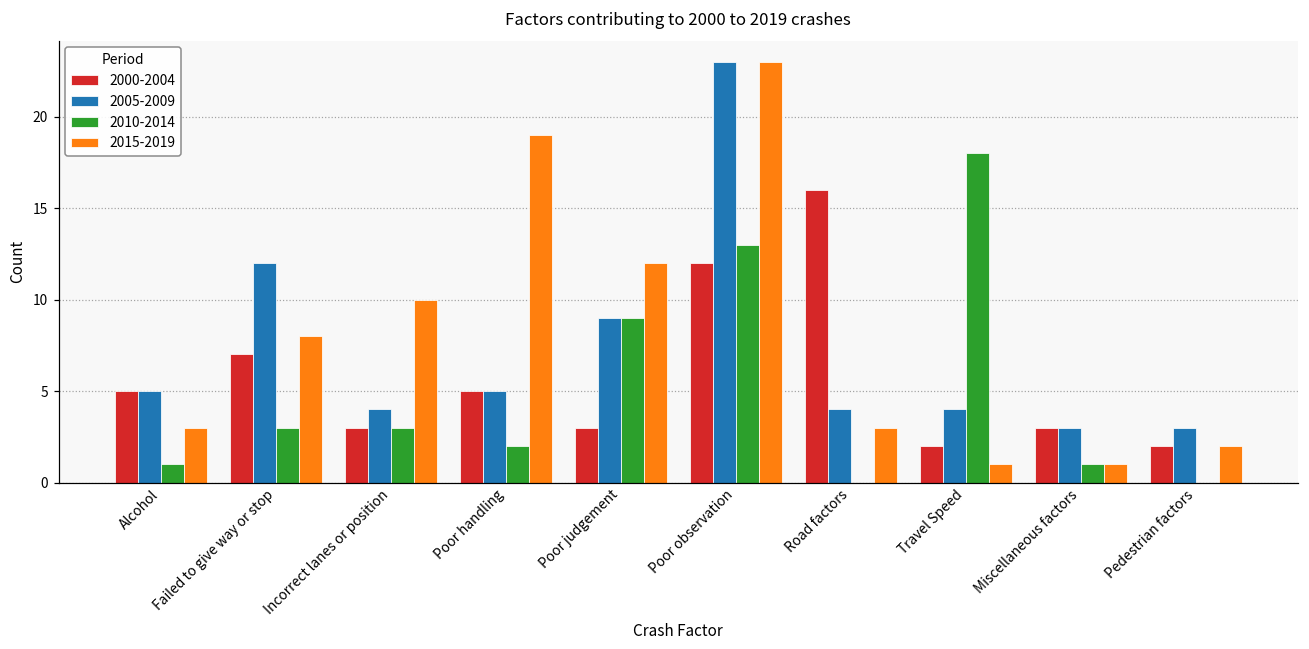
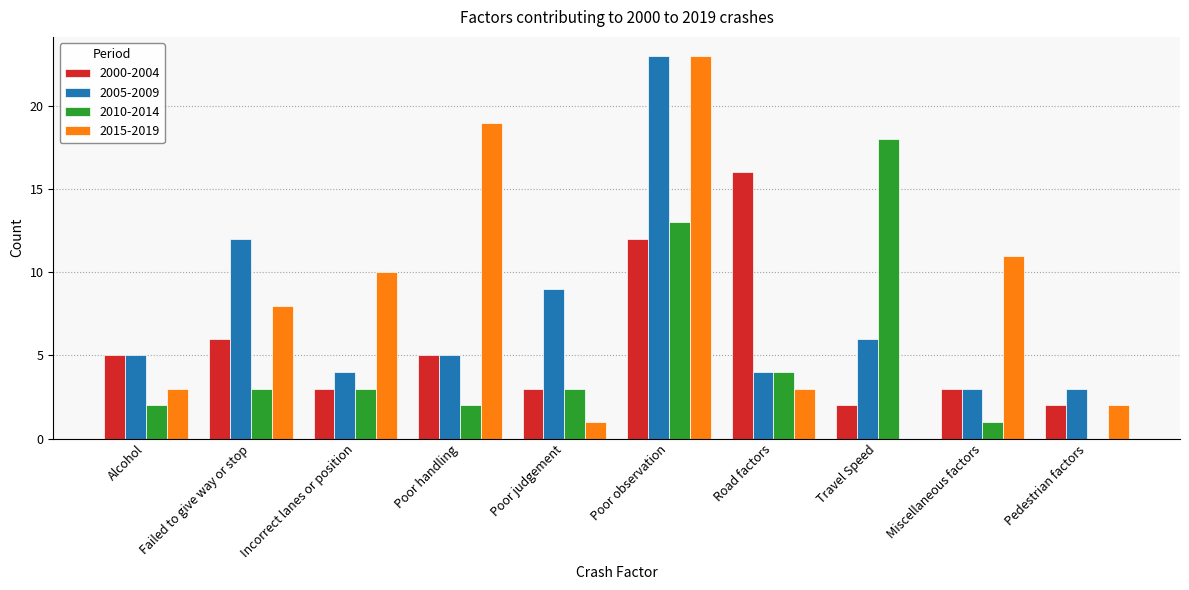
2010-2014, Alcohol: 1 -> 2
2000-2004, Failed to give way or stop: 7 -> 6
2010-2014, Poor judgement: 9 -> 3
2015-2019, Poor judgement: 12 -> 1
2010-2014, Road factors: 0 -> 4
2005-2009, Travel Speed: 4 -> 6
2015-2019, Travel Speed: 1 -> 0
2015-2019, Miscellaneous factors: 1 -> 11
